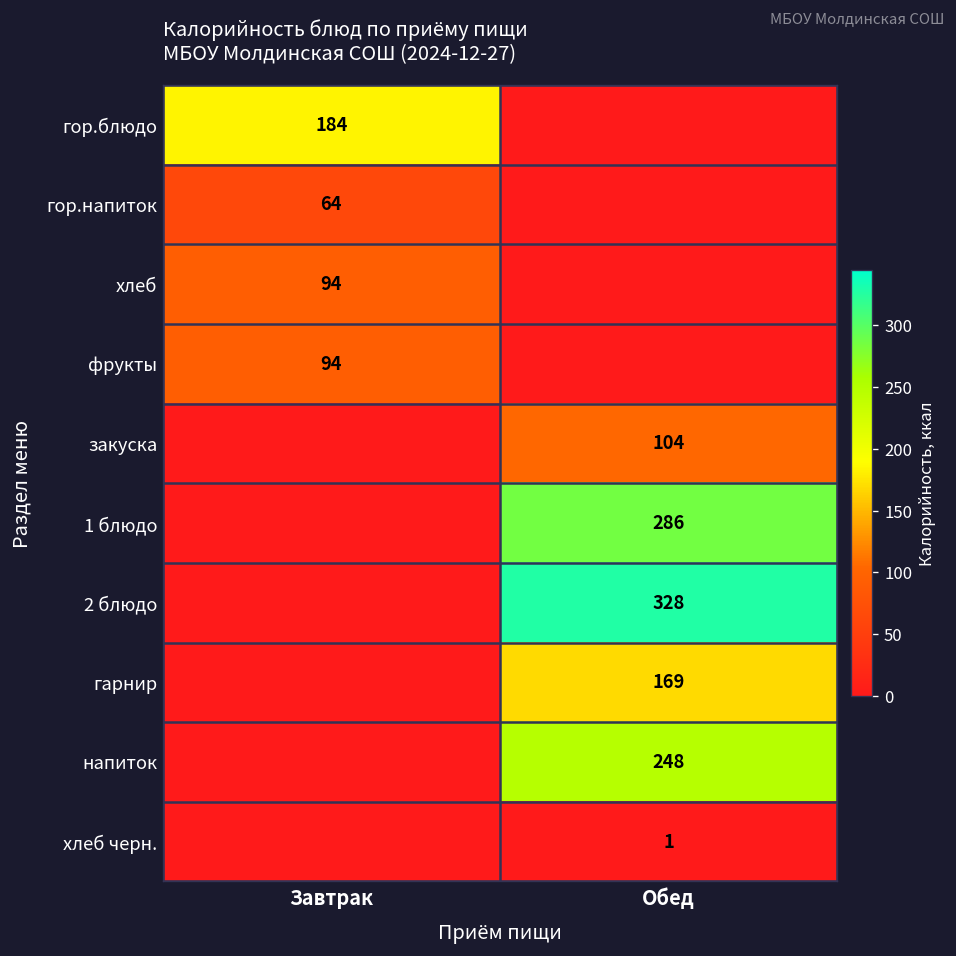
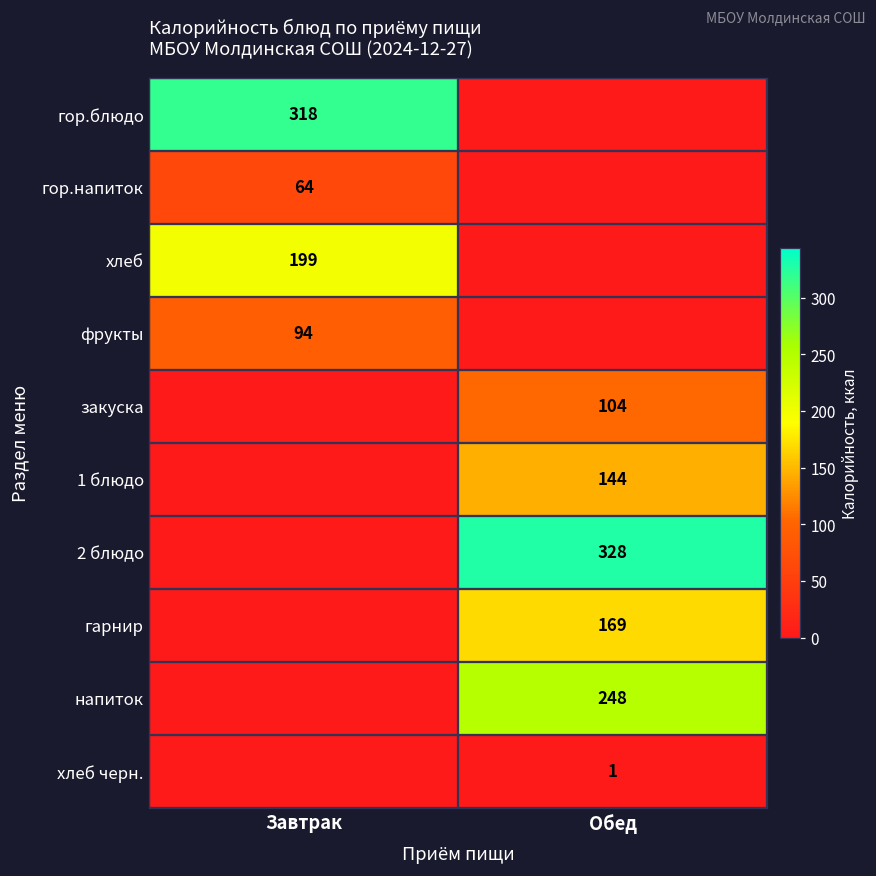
гор.блюдо, Завтрак: 184 -> 318
хлеб, Завтрак: 94 -> 199
1 блюдо, Обед: 286 -> 144
